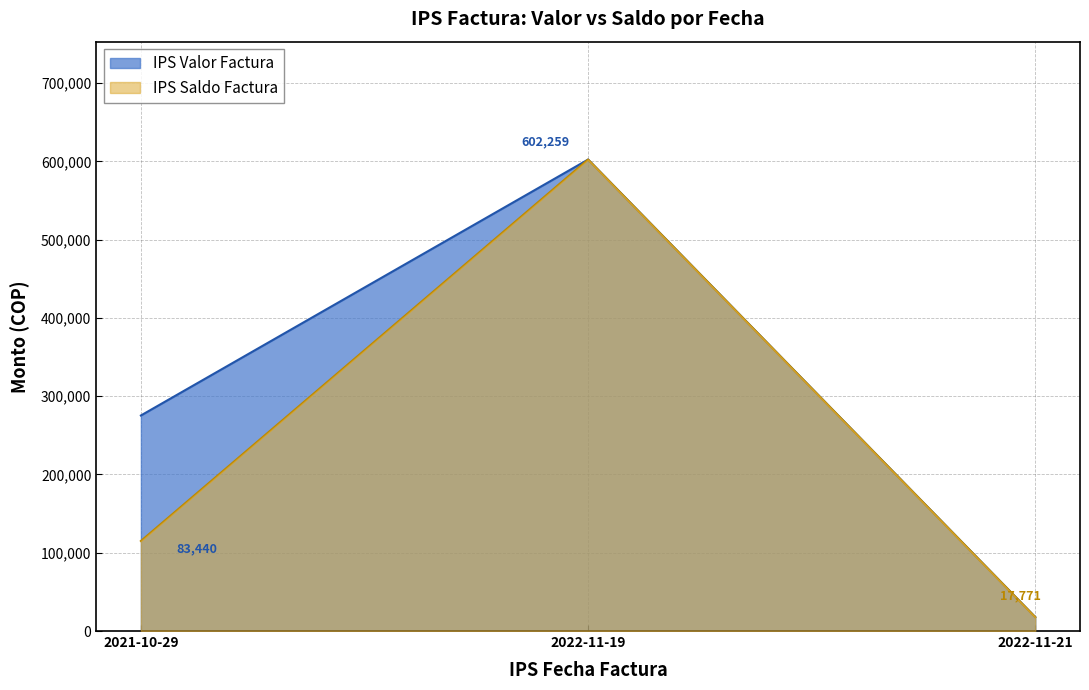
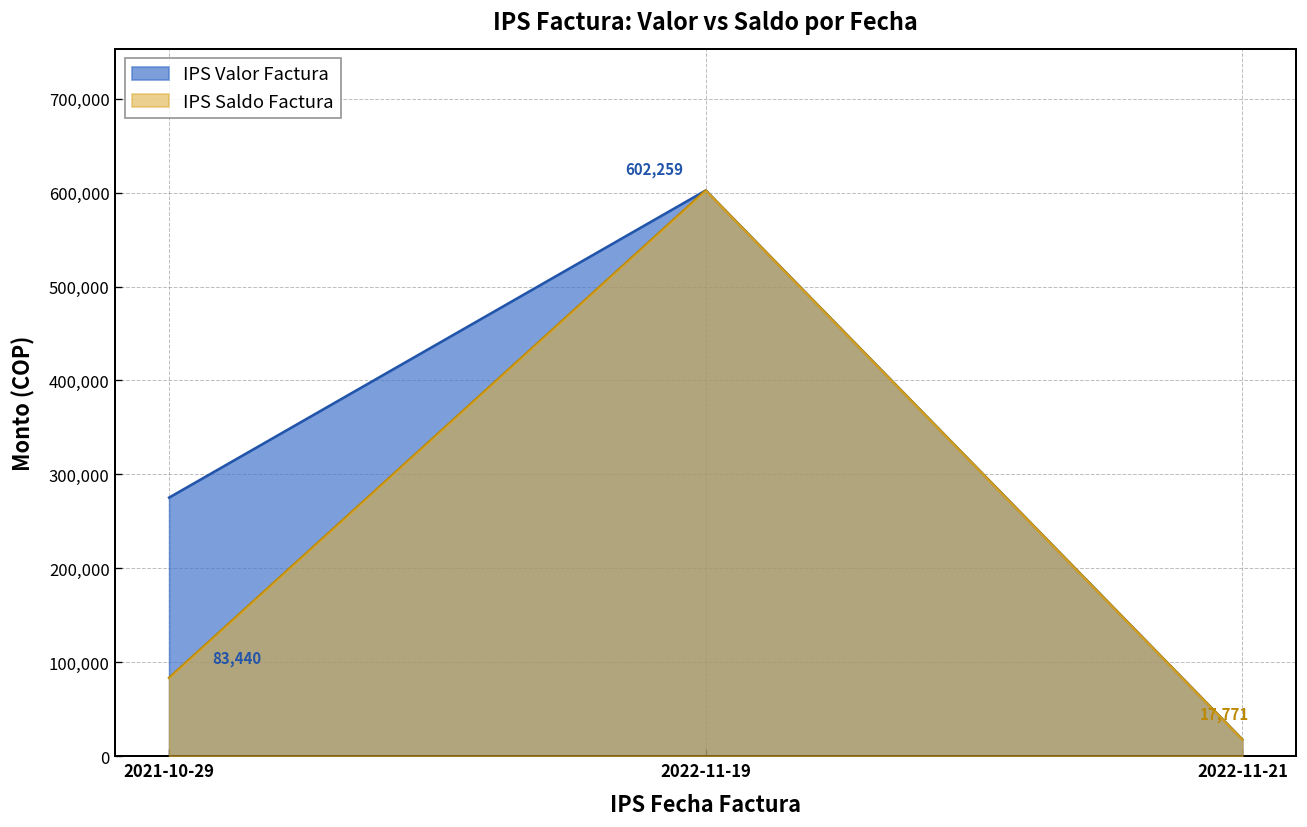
IPS Saldo Factura, 2021-10-29: 110,000 -> 80,000
